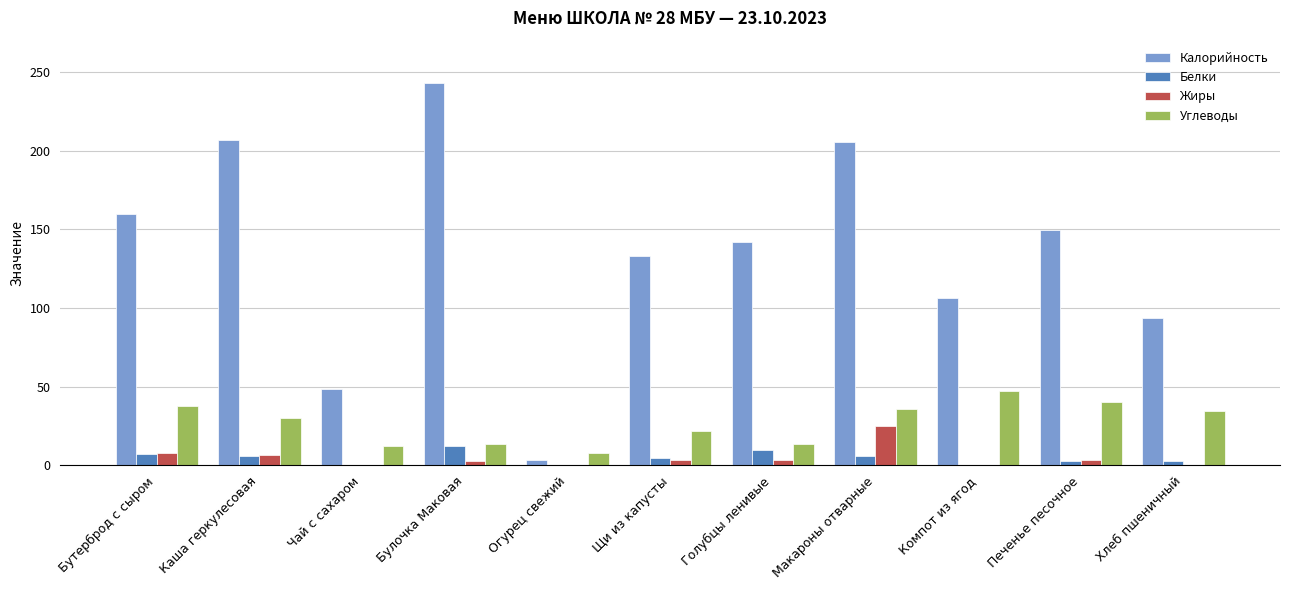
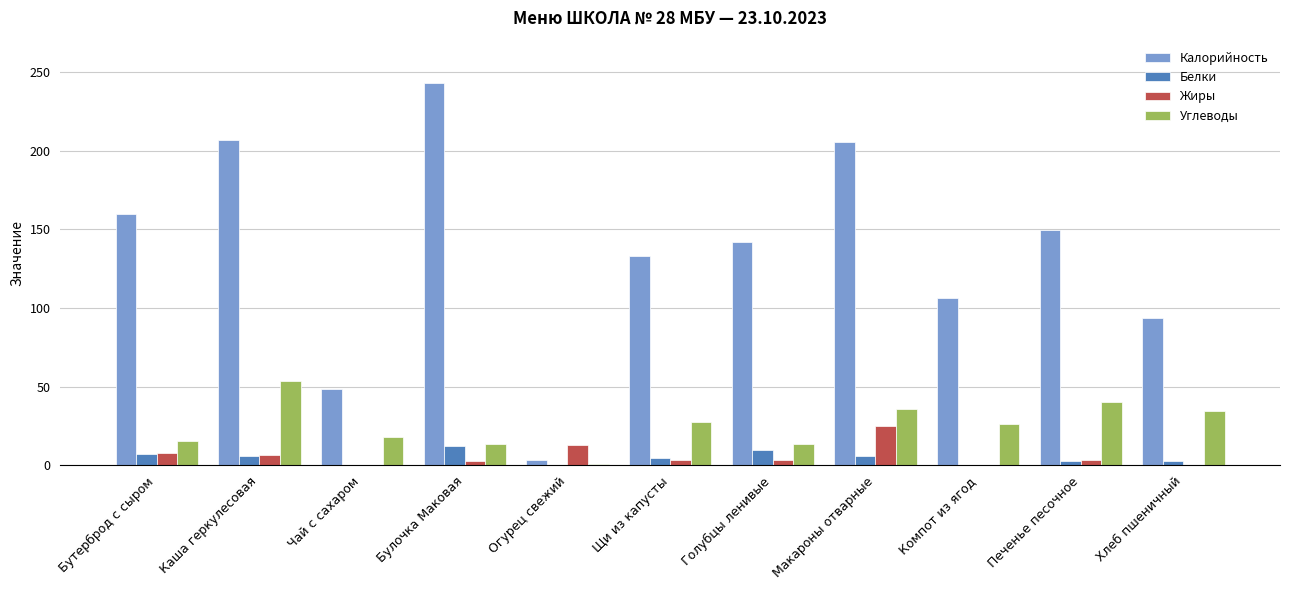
Углеводы, Бутерброд с сыром: 38 -> 16
Углеводы, Каша геркулесовая: 30 -> 54
Углеводы, Чай с сахаром: 12 -> 18
Жиры, Огурец свежий: 0 -> 13
Углеводы, Огурец свежий: 8 -> 1
Углеводы, Щи из капусты: 22 -> 27
Углеводы, Компот из ягод: 47 -> 26
